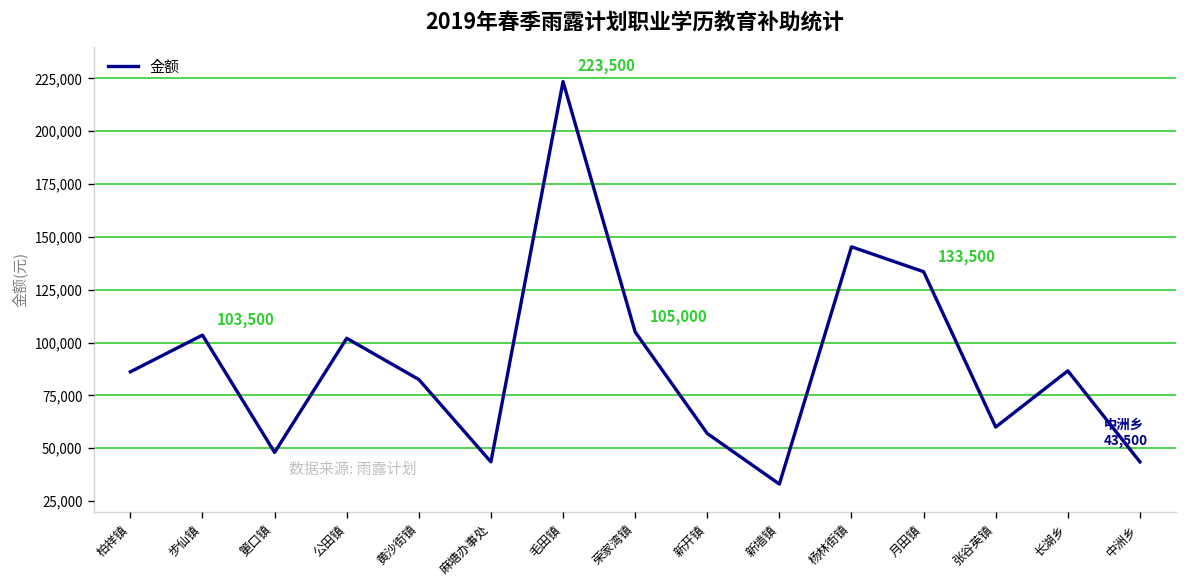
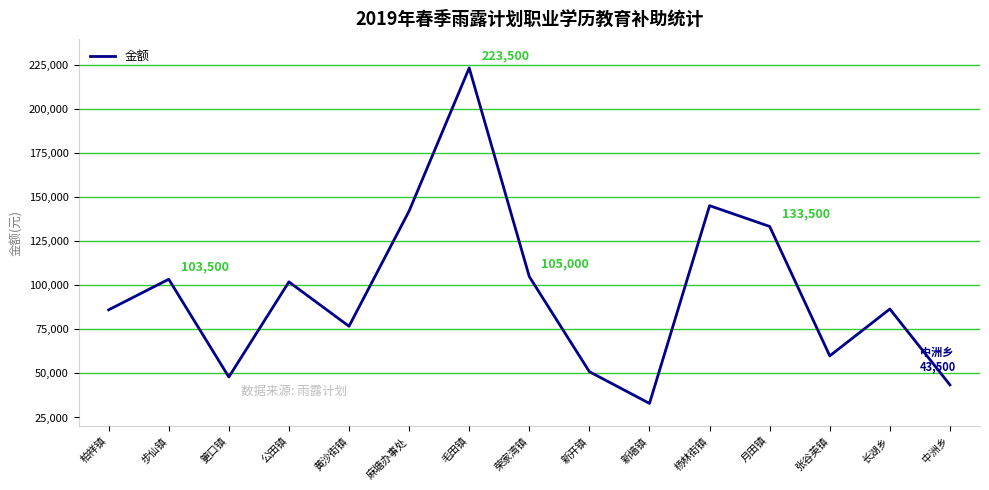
黄沙街镇: 83,000 -> 77,000
麻塘办事处: 44,000 -> 142,000
新开镇: 57,000 -> 51,000
